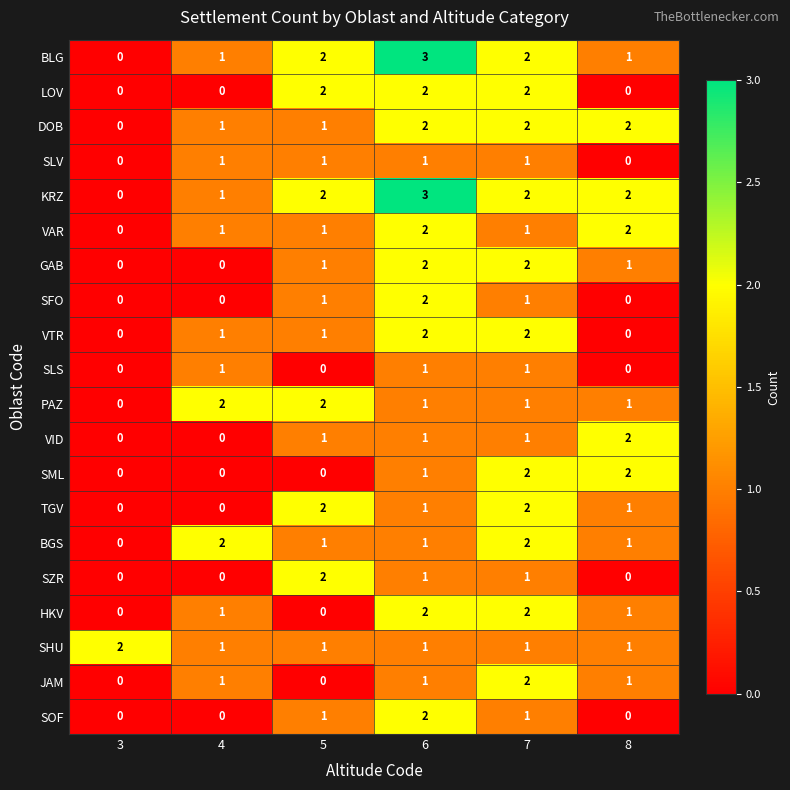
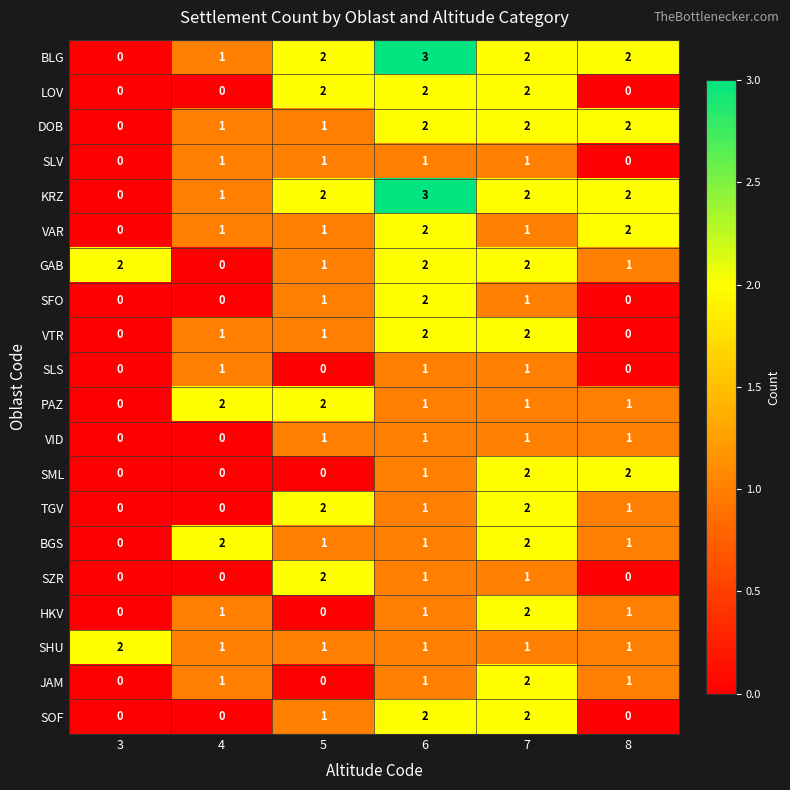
BLG, 8: 1 -> 2
GAB, 3: 0 -> 2
VID, 8: 2 -> 1
HKV, 6: 2 -> 1
SOF, 7: 1 -> 2
